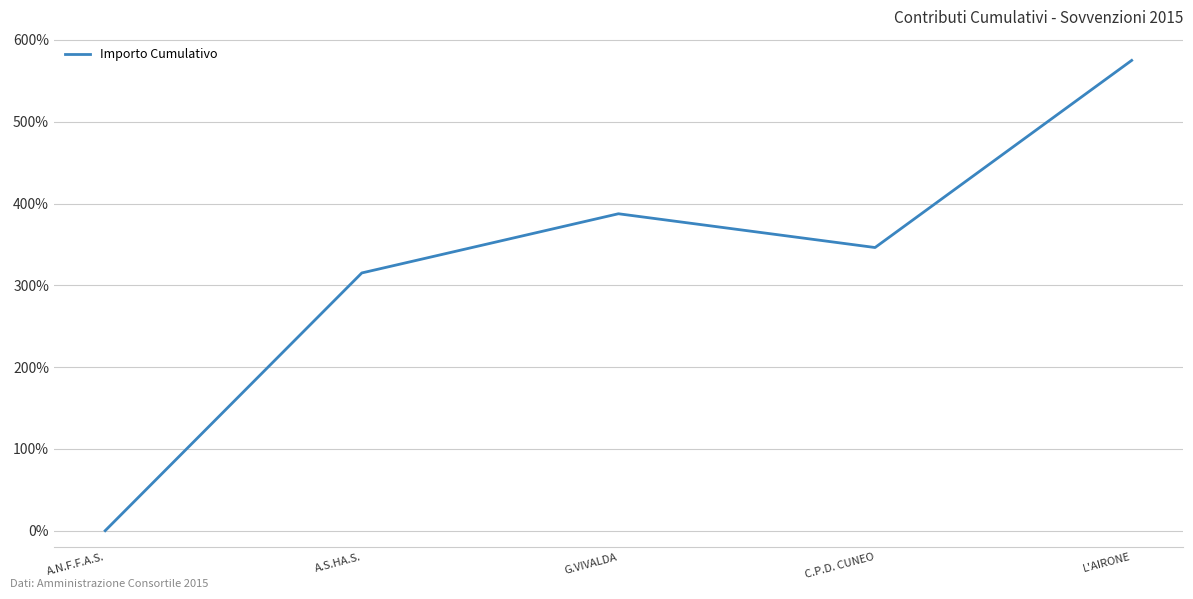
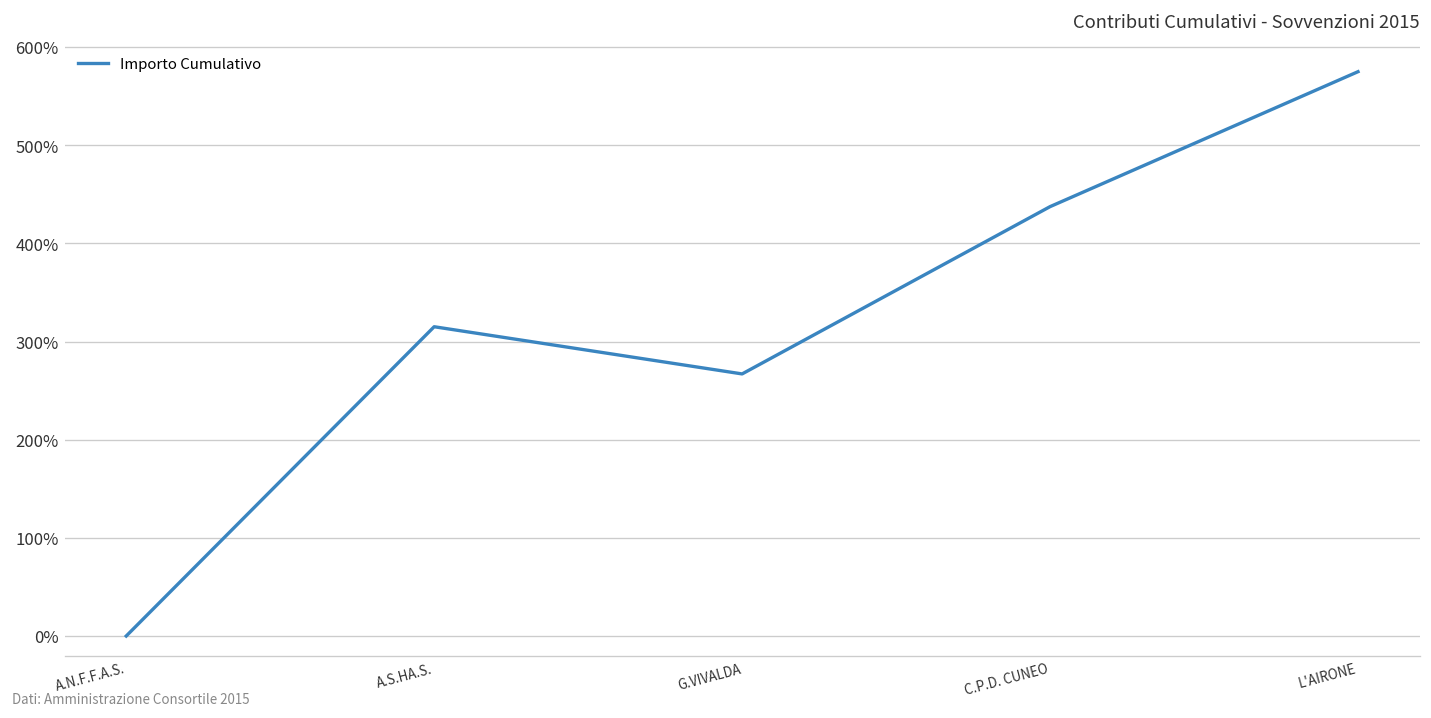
G.VIVALDA: 390% -> 270%
C.P.D. CUNEO: 350% -> 440%
